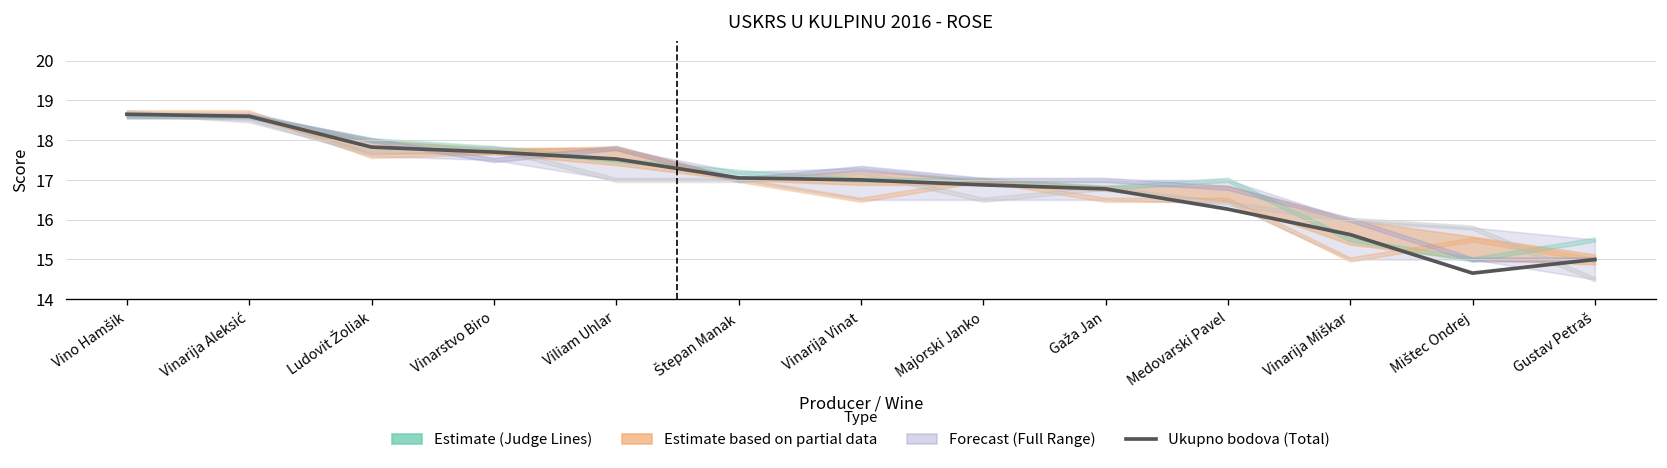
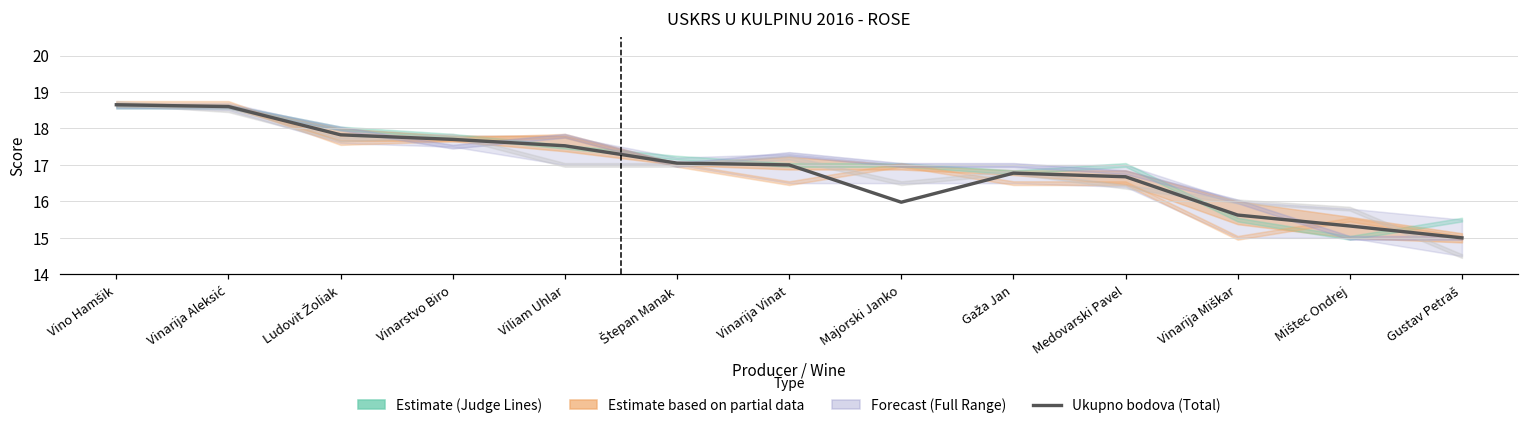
Ukupno bodova (Total), Majorski Janko: 16.9 -> 16.0
Ukupno bodova (Total), Medovarski Pavel: 16.3 -> 16.7
Ukupno bodova (Total), Mištec Ondrej: 14.7 -> 15.3
